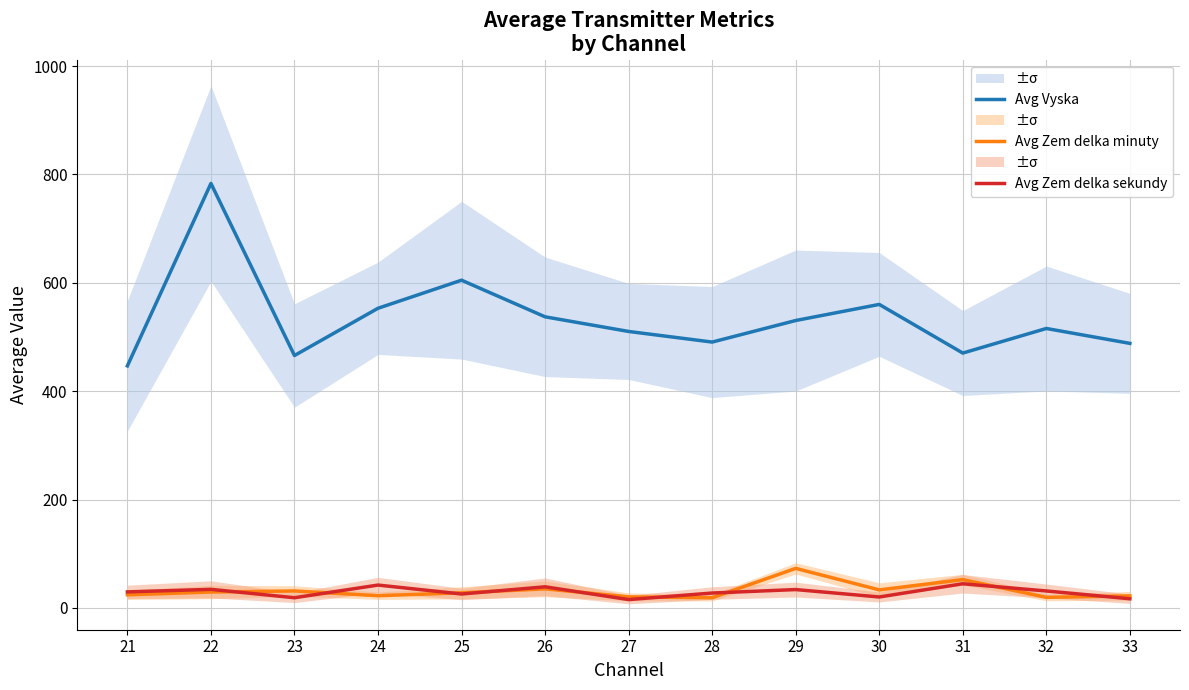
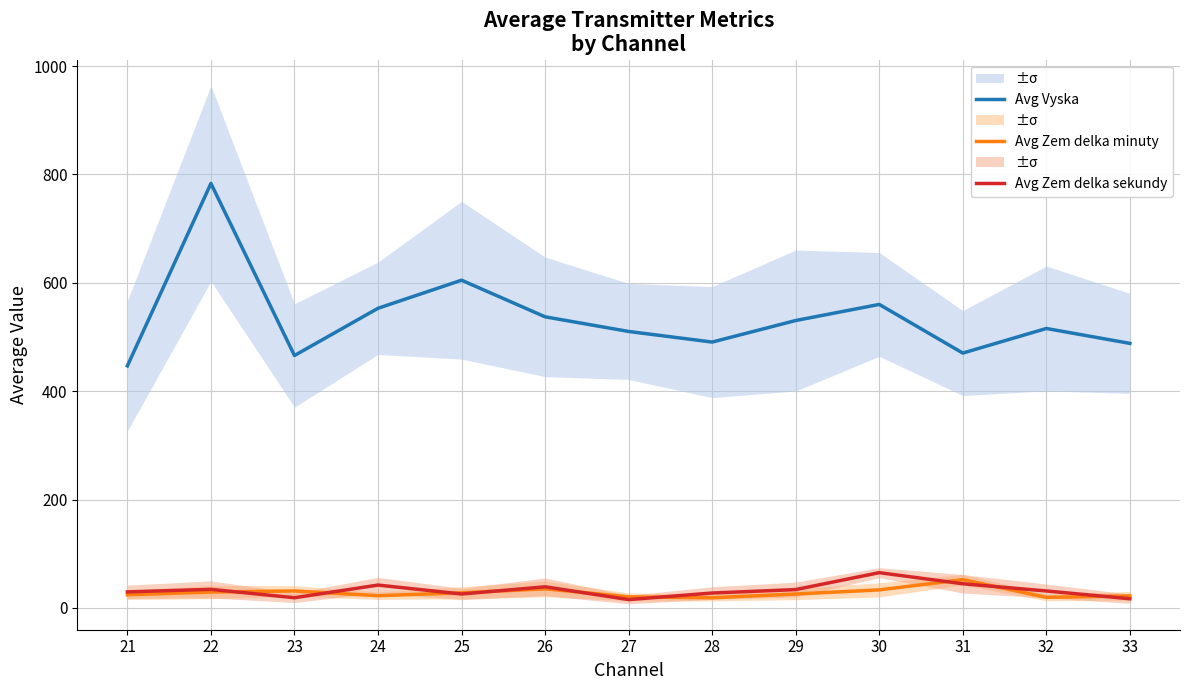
Avg Zem delka minuty, 29: 70 -> 30
Avg Zem delka sekundy, 30: 20 -> 70
